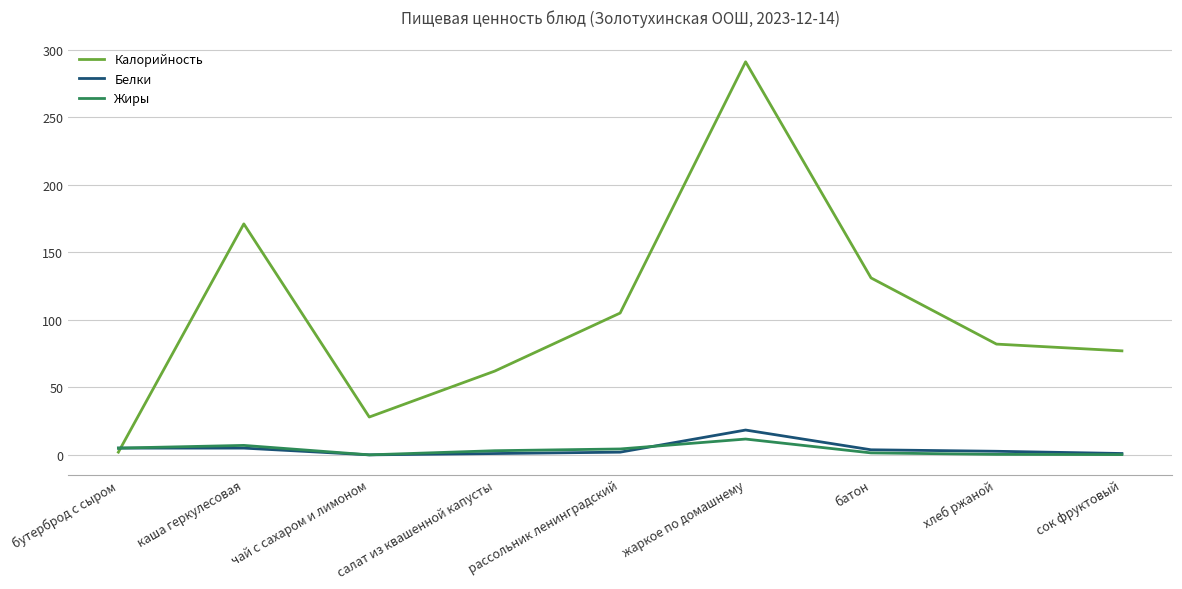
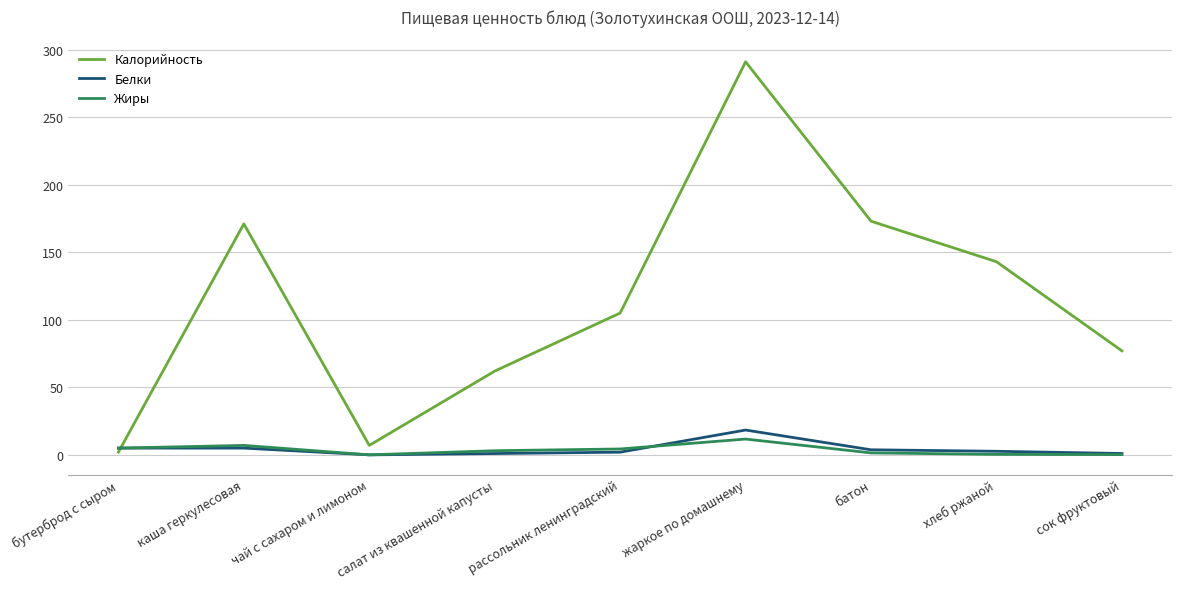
Калорийность, чай с сахаром и лимоном: 28 -> 7
Калорийность, батон: 131 -> 173
Калорийность, хлеб ржаной: 82 -> 143
